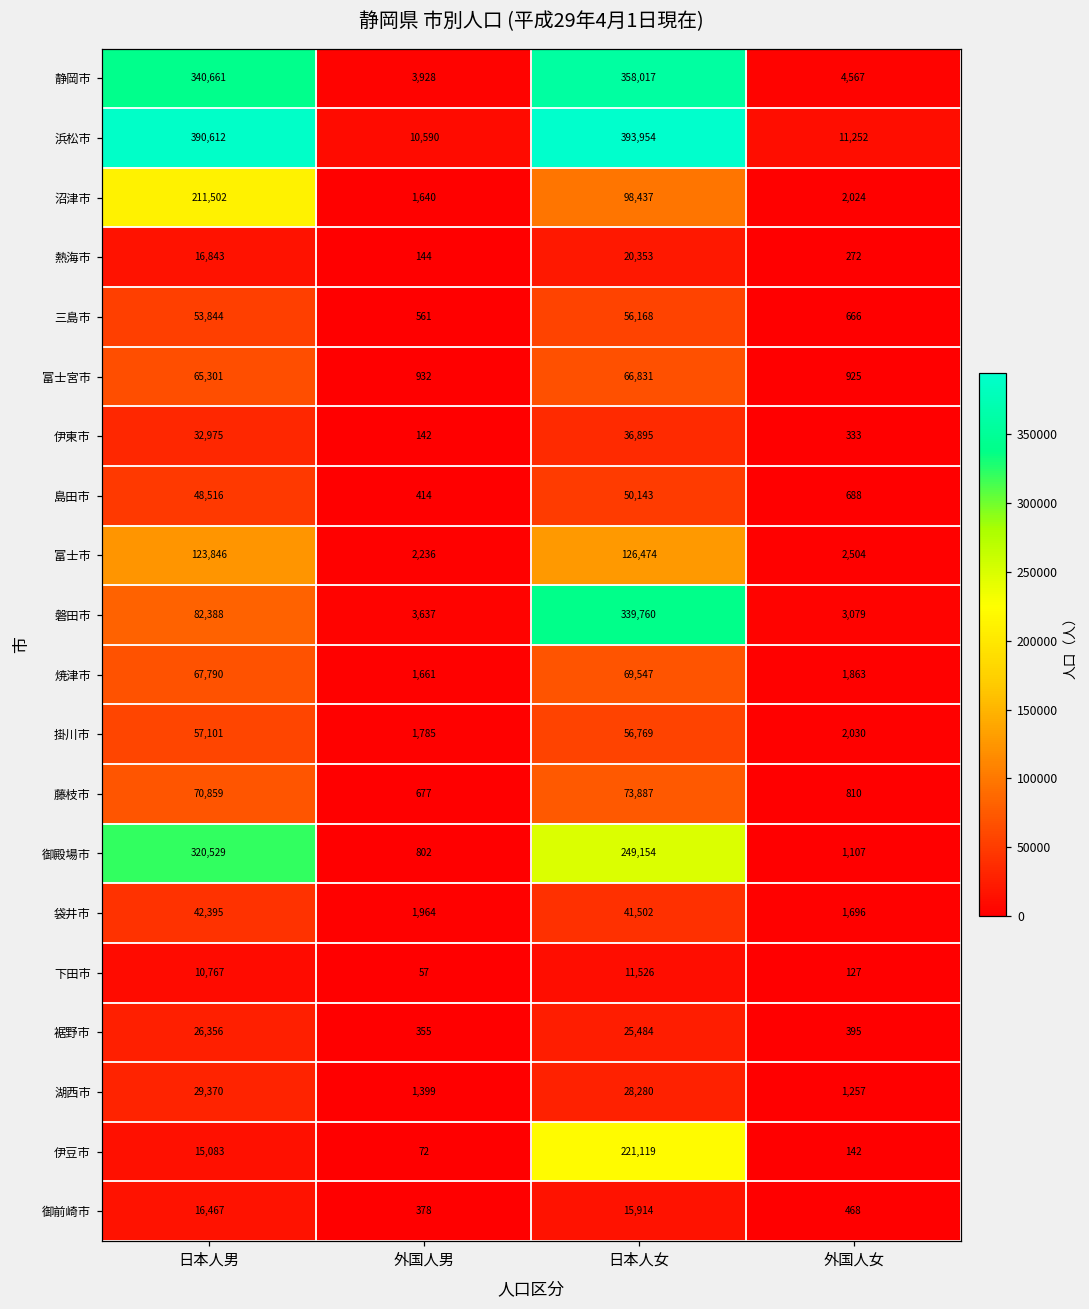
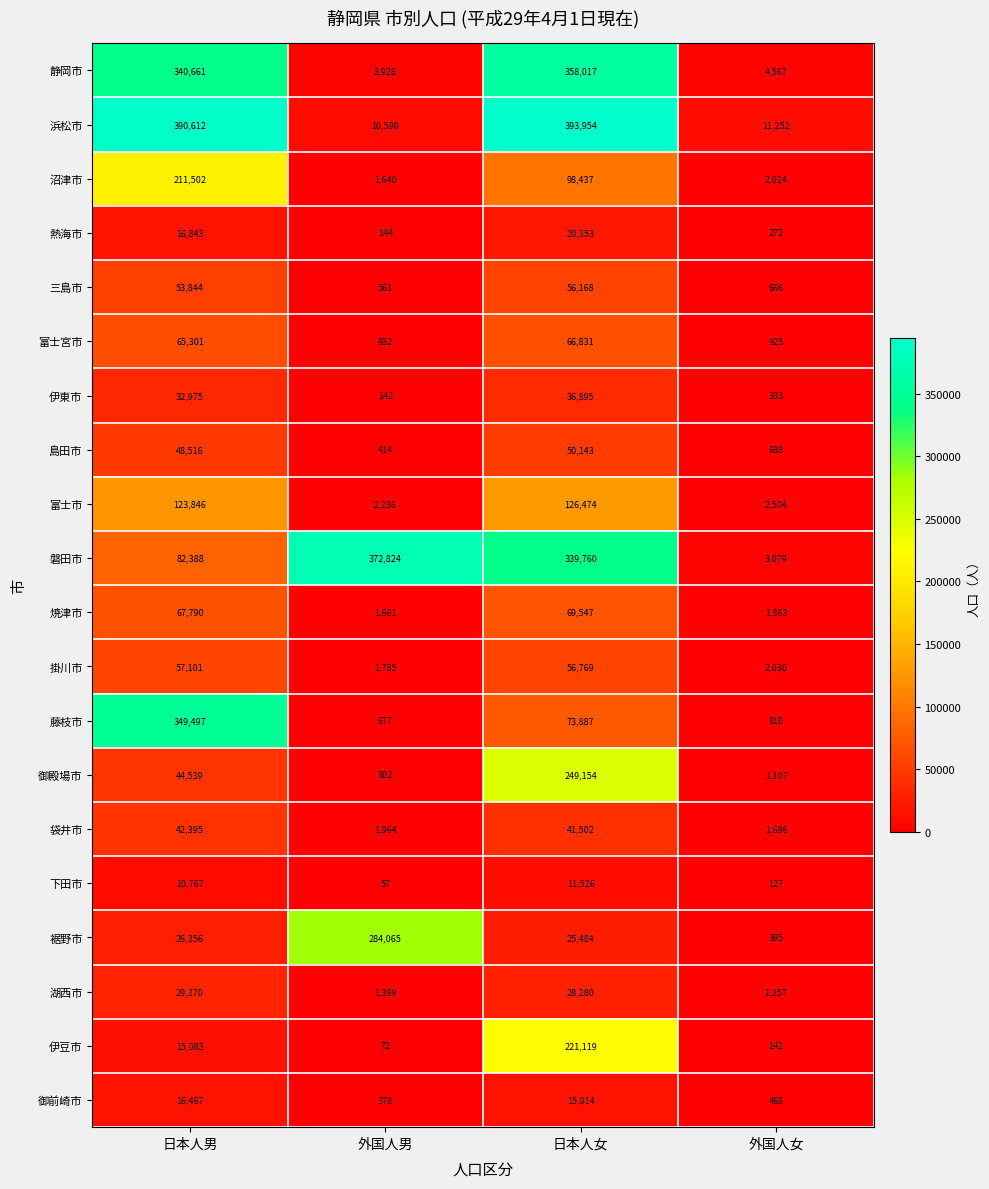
磐田市, 外国人男: 3,637 -> 372,824
藤枝市, 日本人男: 70,859 -> 349,497
御殿場市, 日本人男: 320,529 -> 44,539
裾野市, 外国人男: 355 -> 284,065
